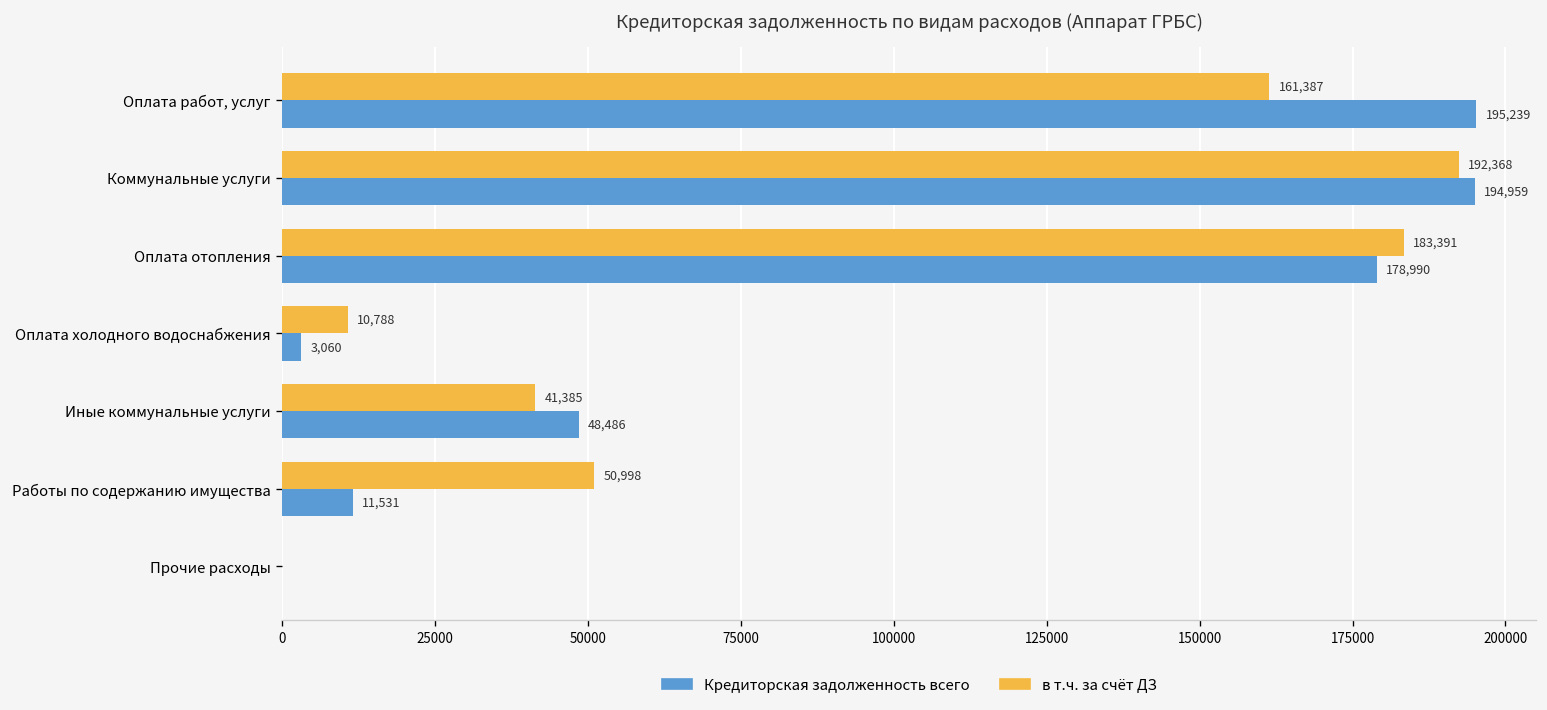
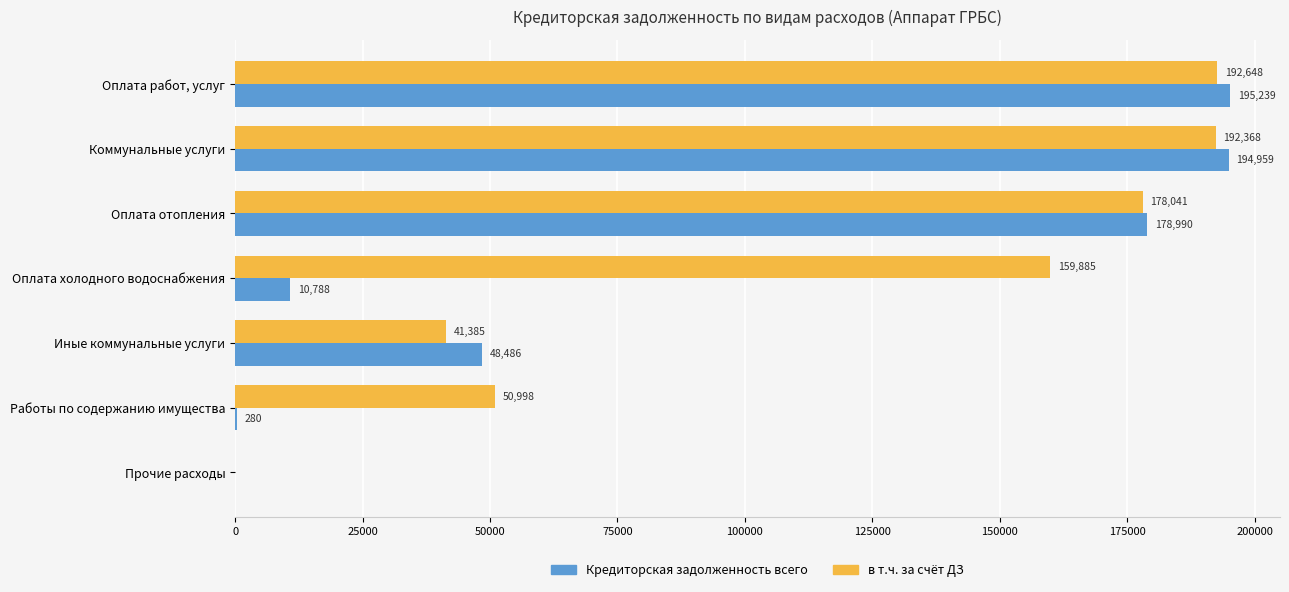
в т.ч. за счёт ДЗ, Оплата работ, услуг: 161,387 -> 192,648
в т.ч. за счёт ДЗ, Оплата отопления: 183,391 -> 178,041
в т.ч. за счёт ДЗ, Оплата холодного водоснабжения: 10,788 -> 159,885
Кредиторская задолженность всего, Оплата холодного водоснабжения: 3,060 -> 10,788
Кредиторская задолженность всего, Работы по содержанию имущества: 11,531 -> 280
